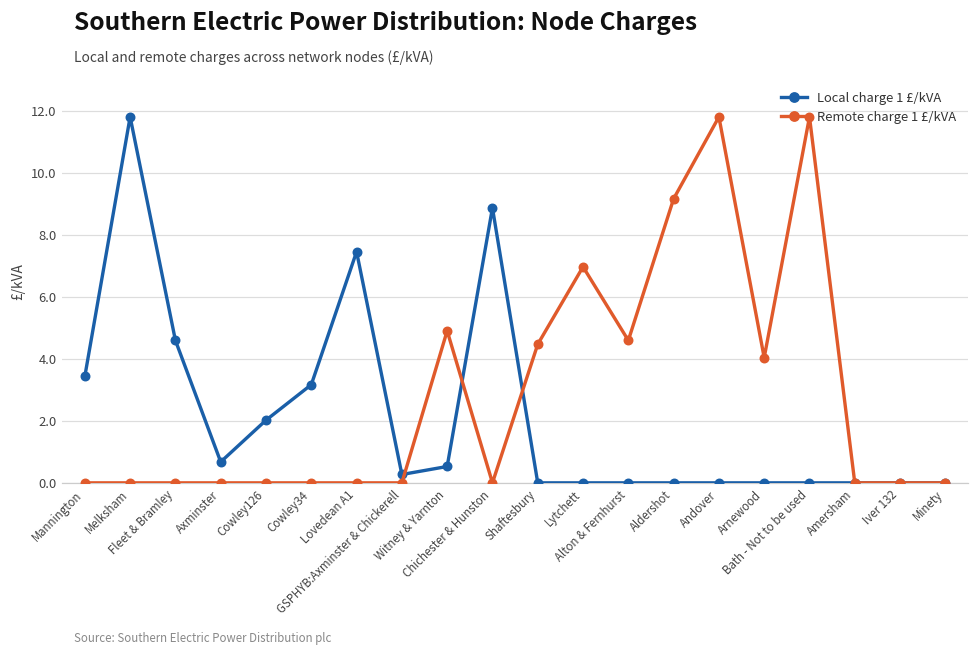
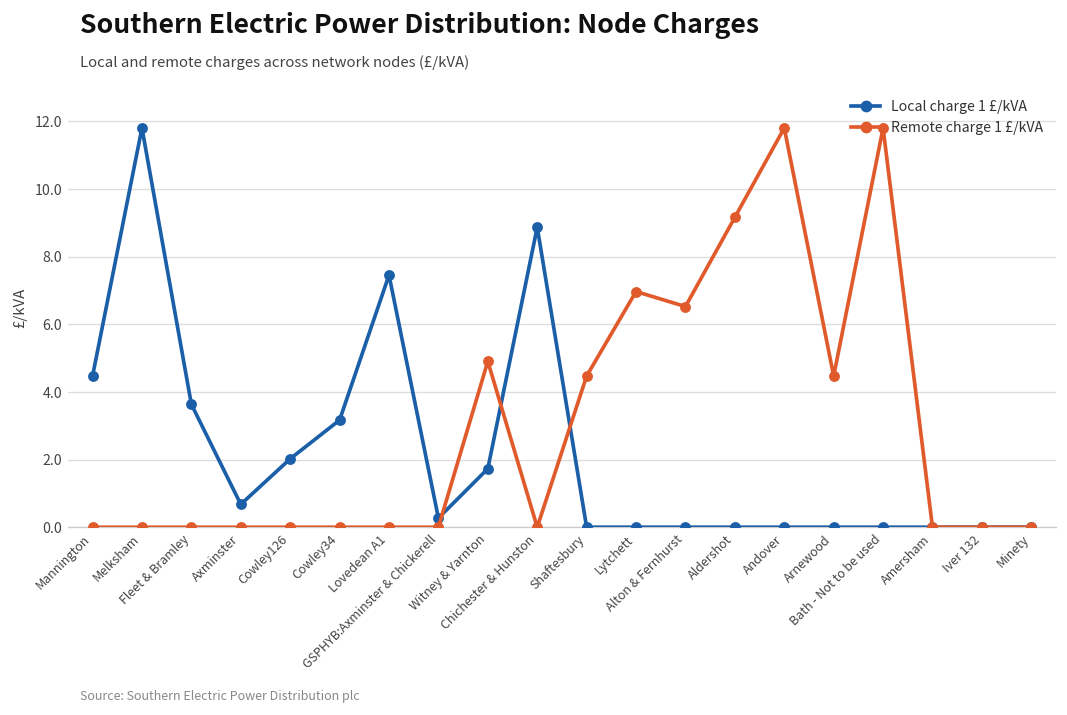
Local charge 1 £/kVA, Mannington: 3.4 -> 4.5
Local charge 1 £/kVA, Fleet & Bramley: 4.6 -> 3.6
Local charge 1 £/kVA, Witney & Yarnton: 0.5 -> 1.7
Remote charge 1 £/kVA, Alton & Fernhurst: 4.6 -> 6.5
Remote charge 1 £/kVA, Arnewood: 4.0 -> 4.5
